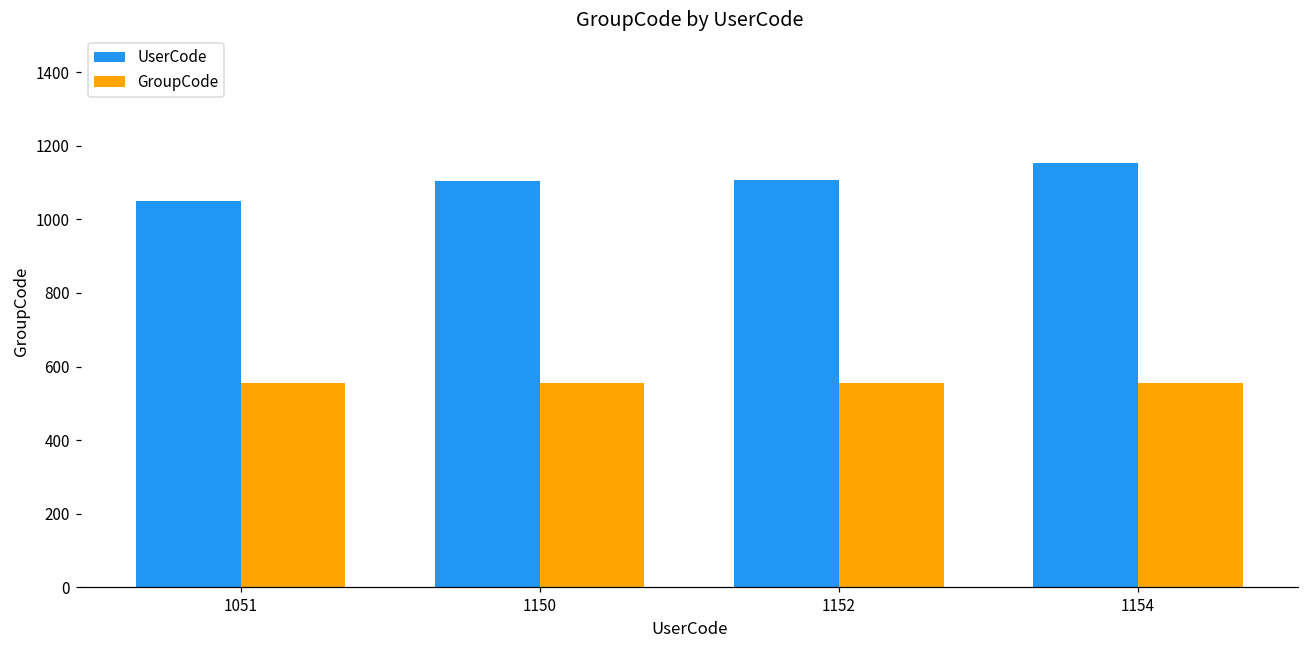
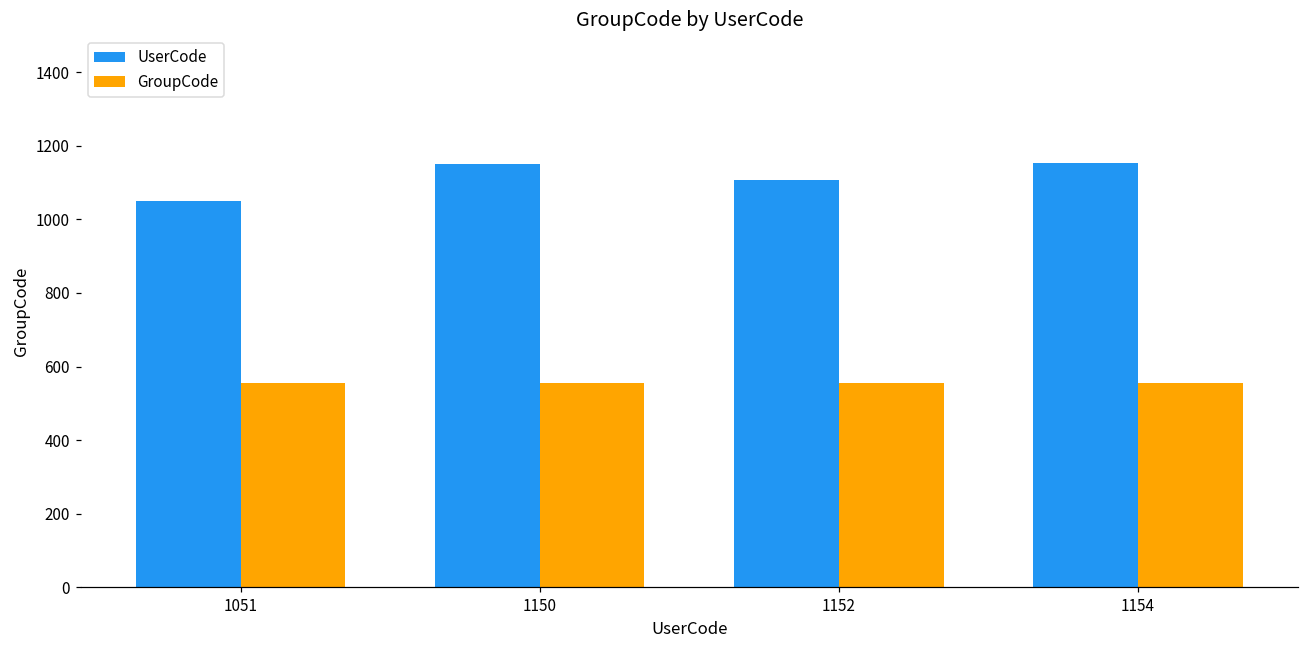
UserCode, 1150: 1110 -> 1150
